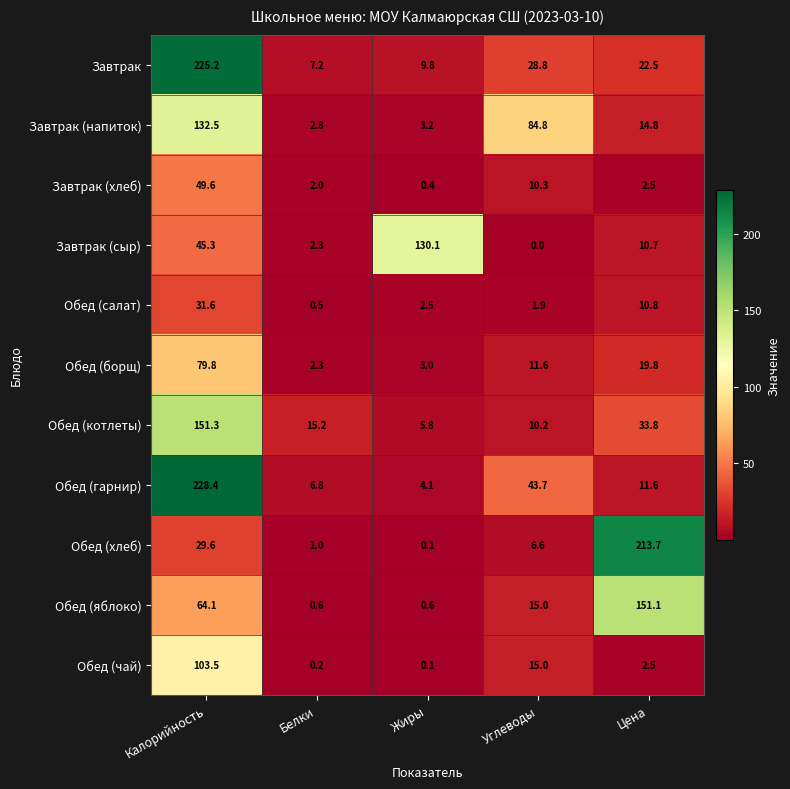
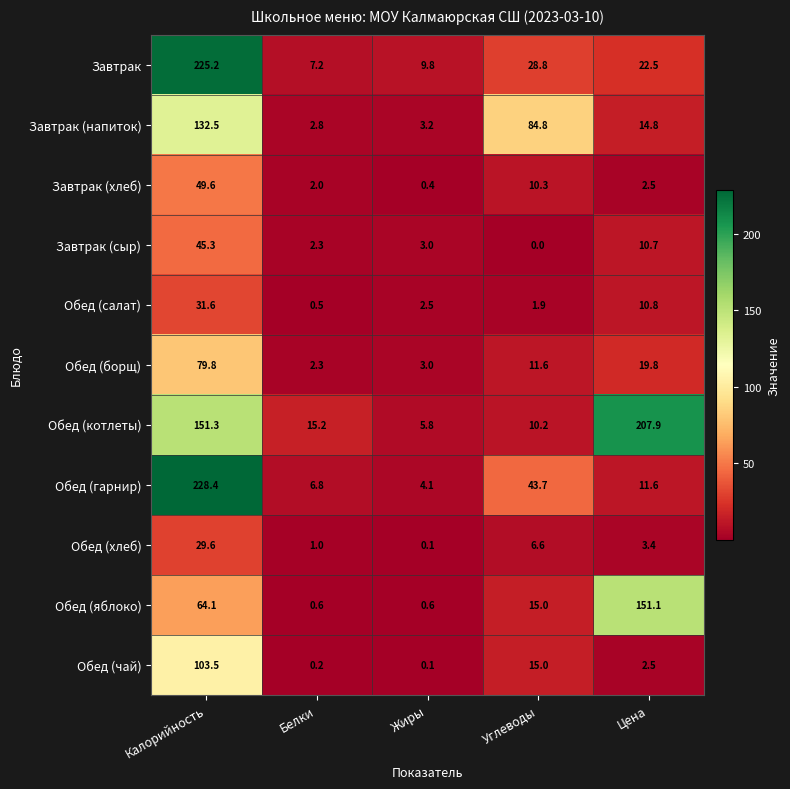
Завтрак (сыр), Жиры: 130.1 -> 3.0
Обед (котлеты), Цена: 33.8 -> 207.9
Обед (хлеб), Цена: 213.7 -> 3.4
